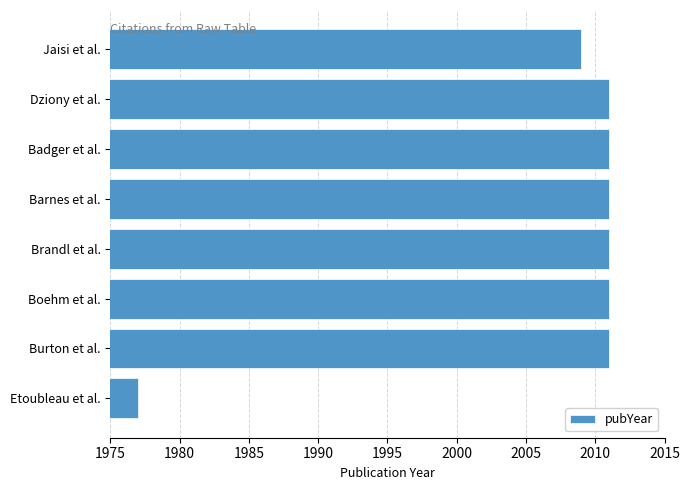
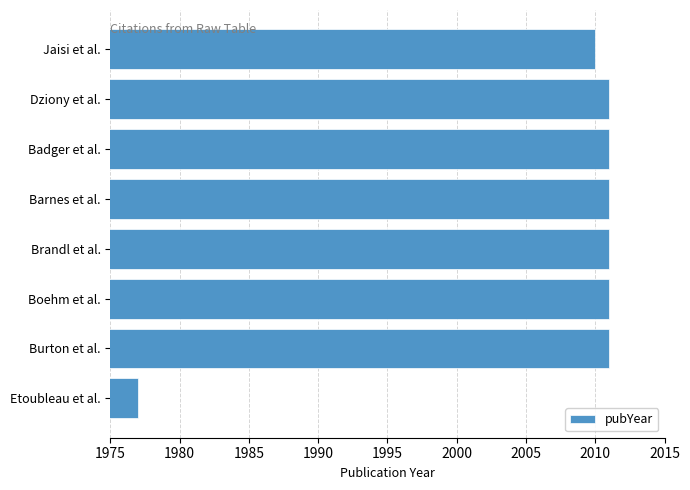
Jaisi et al.: 2009 -> 2010
